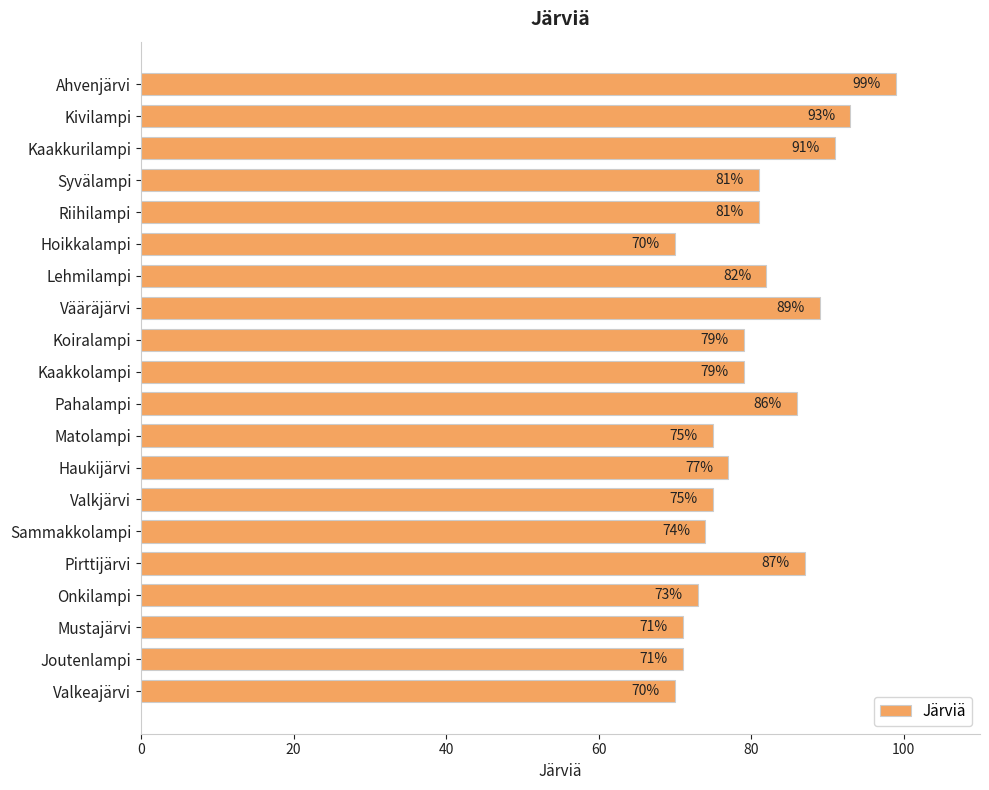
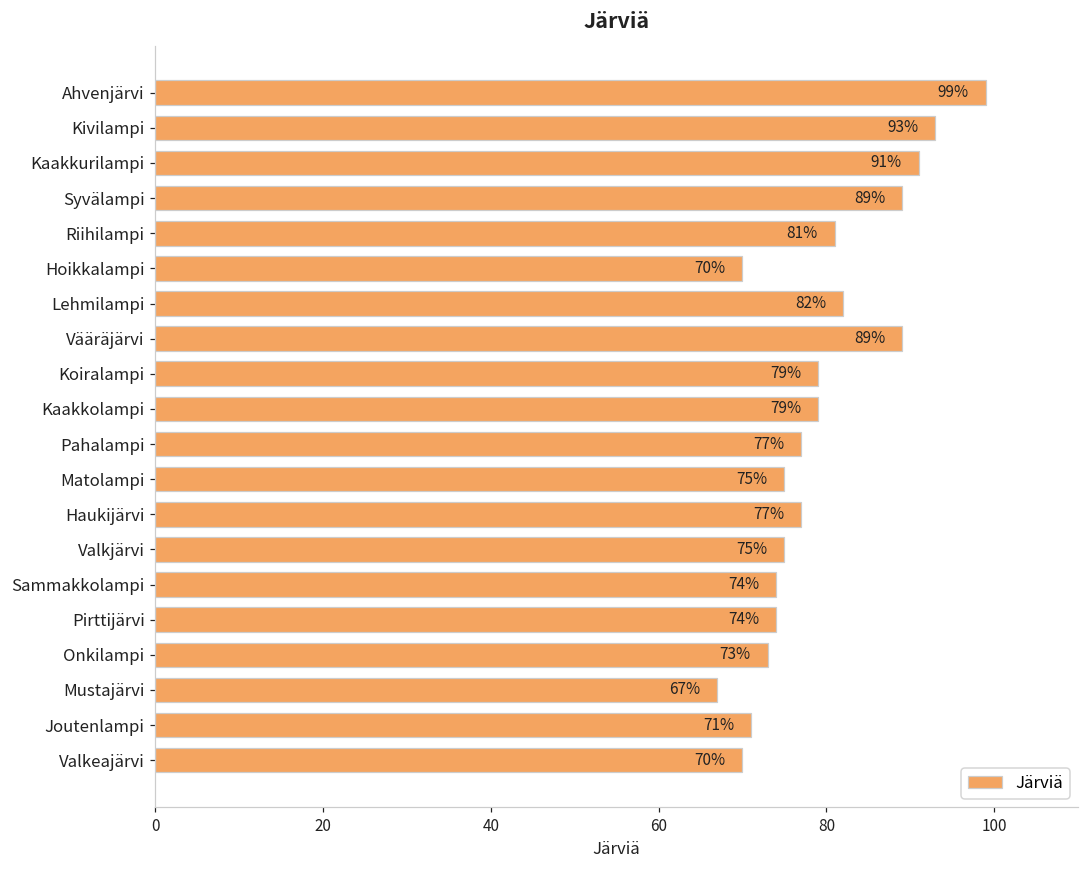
Syvälampi: 81% -> 89%
Pahalampi: 86% -> 77%
Pirttijärvi: 87% -> 74%
Mustajärvi: 71% -> 67%
